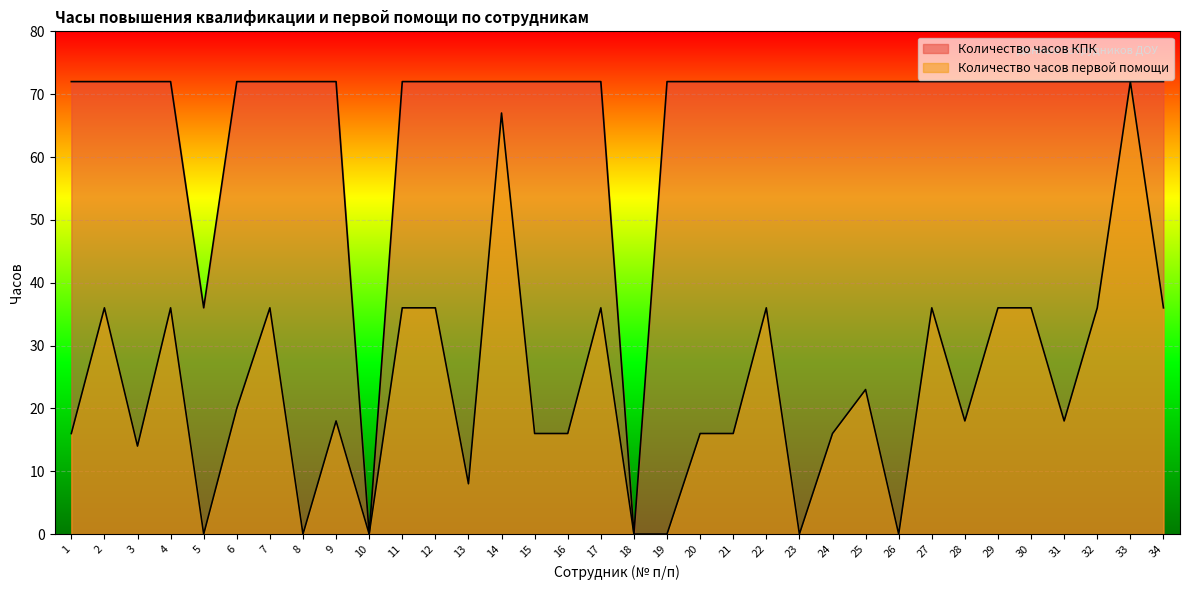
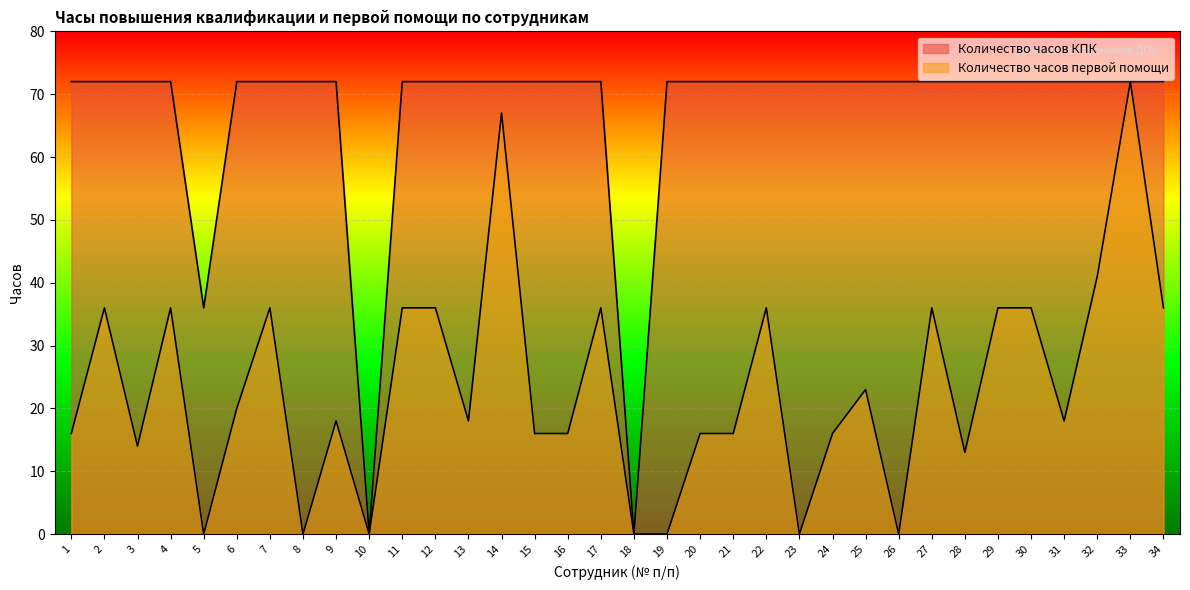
Количество часов первой помощи, 13: 8 -> 18
Количество часов первой помощи, 28: 18 -> 13
Количество часов первой помощи, 32: 36 -> 41
